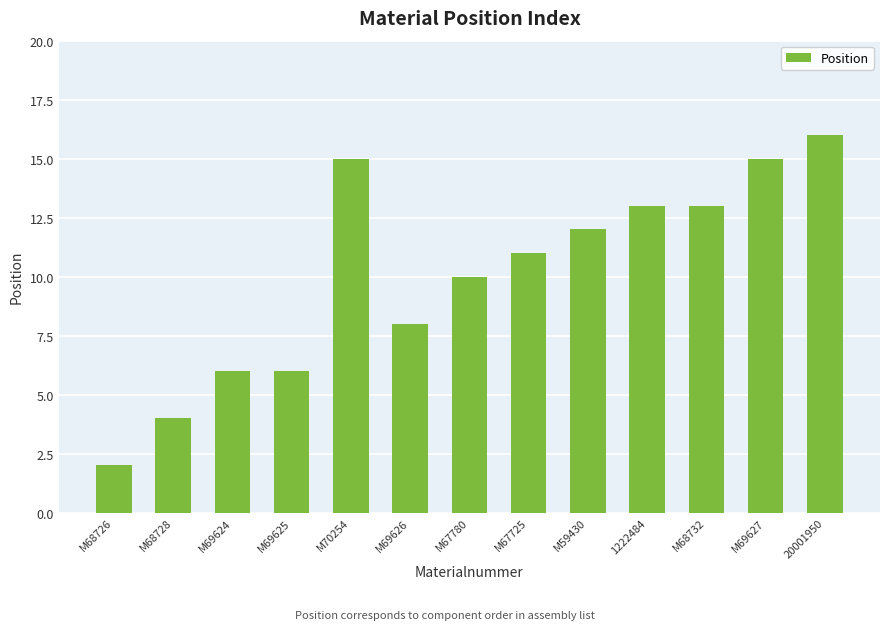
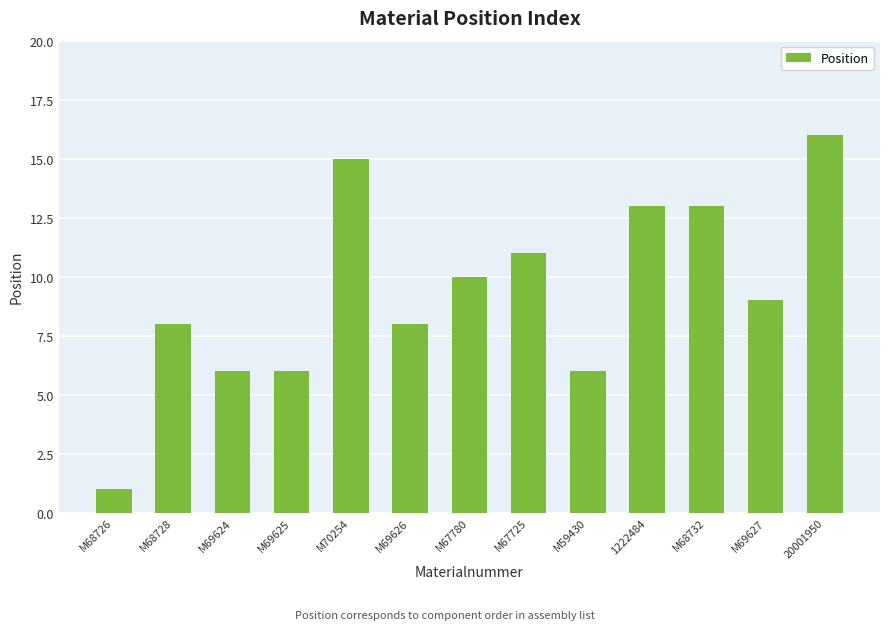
M68726: 2 -> 1
M68728: 4 -> 8
M59430: 12 -> 6
M69627: 15 -> 9
